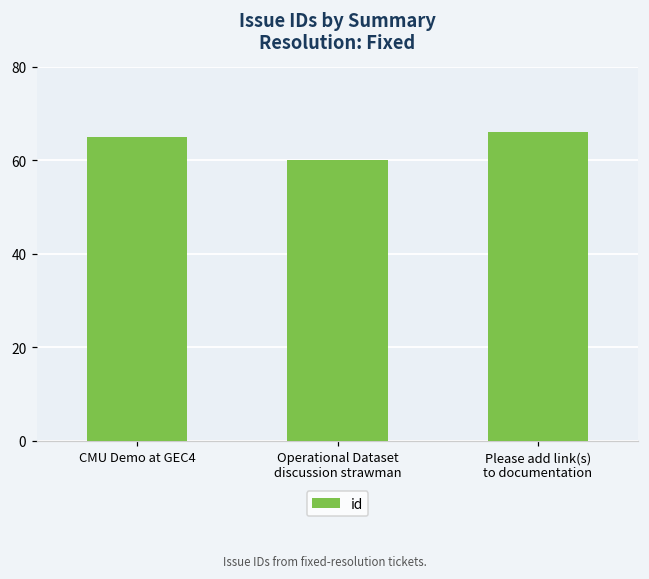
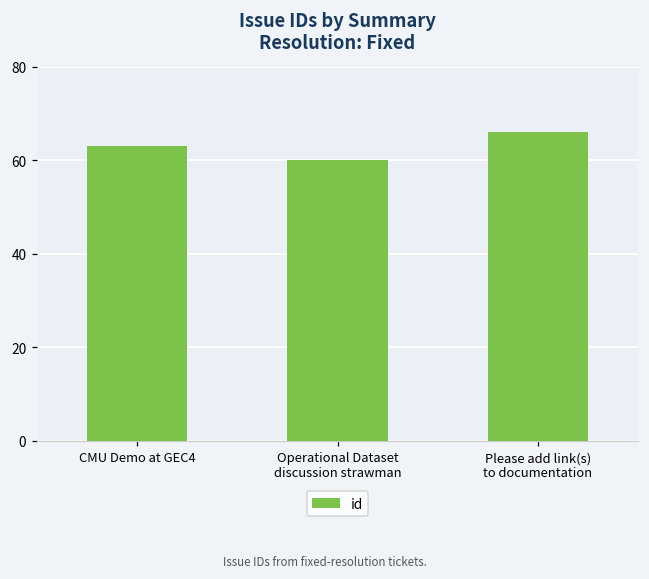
CMU Demo at GEC4: 65 -> 63
